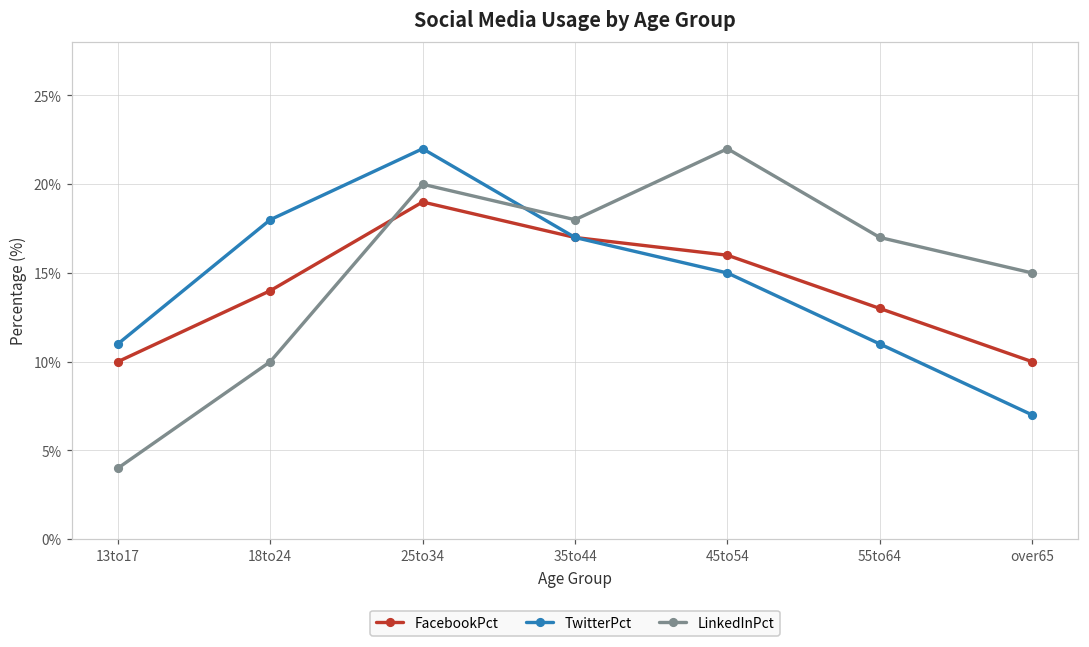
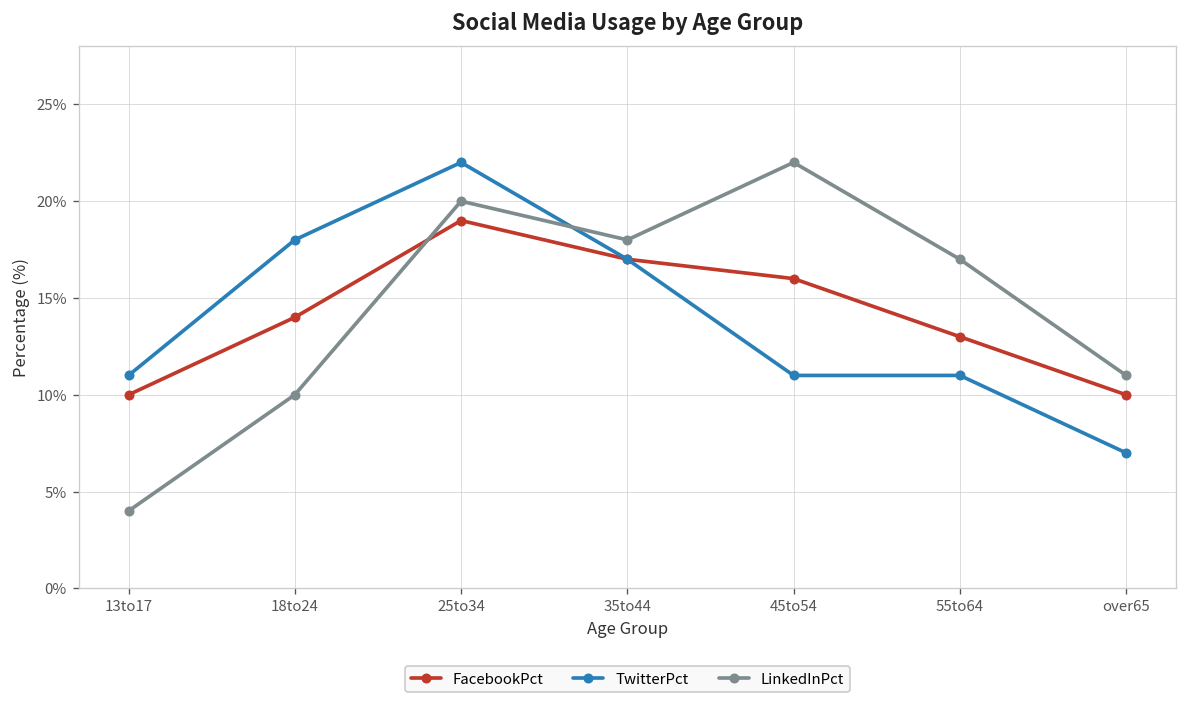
TwitterPct, 45to54: 15% -> 11%
LinkedInPct, over65: 15% -> 11%
